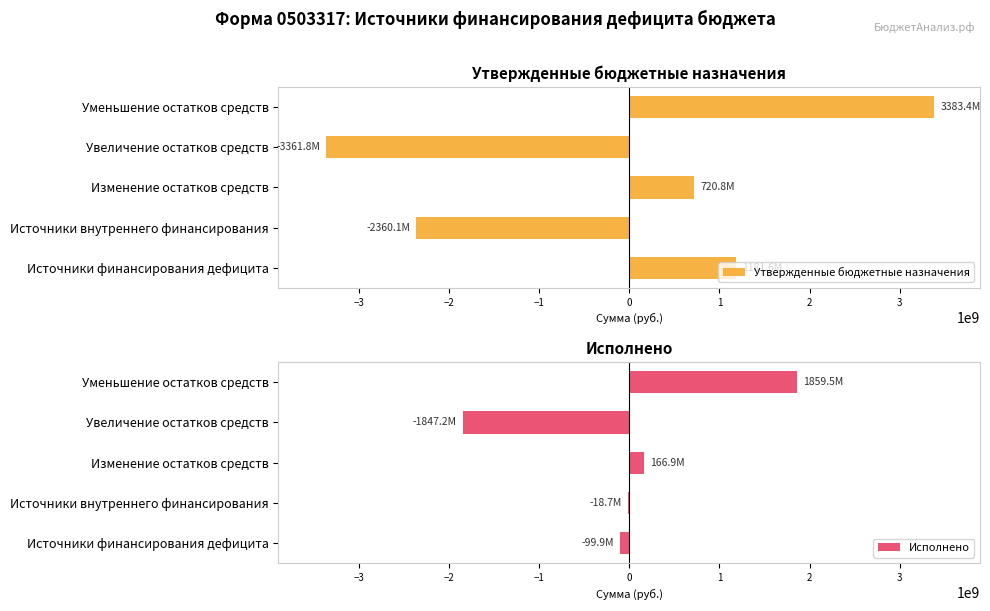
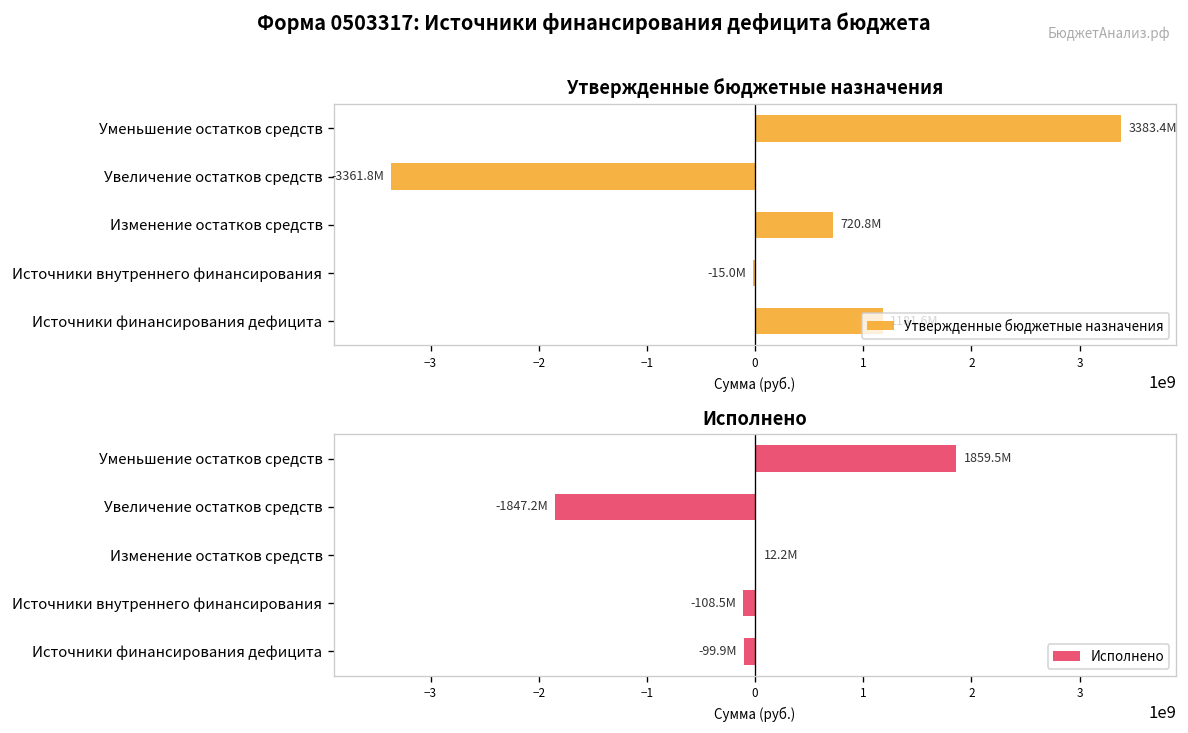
Утвержденные бюджетные назначения, Источники внутреннего финансирования: -2360.1M -> -15.0M
Исполнено, Изменение остатков средств: 166.9M -> 12.2M
Исполнено, Источники внутреннего финансирования: -18.7M -> -108.5M
